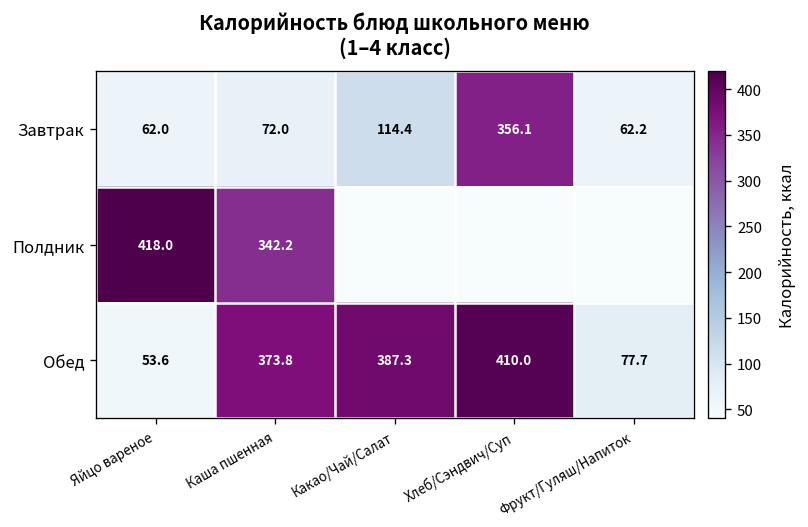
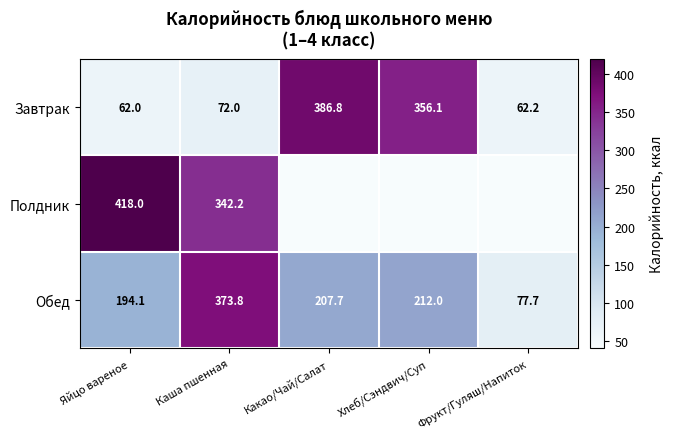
Завтрак, Какао/Чай/Салат: 114.4 -> 386.8
Обед, Яйцо вареное: 53.6 -> 194.1
Обед, Какао/Чай/Салат: 387.3 -> 207.7
Обед, Хлеб/Сэндвич/Суп: 410.0 -> 212.0
